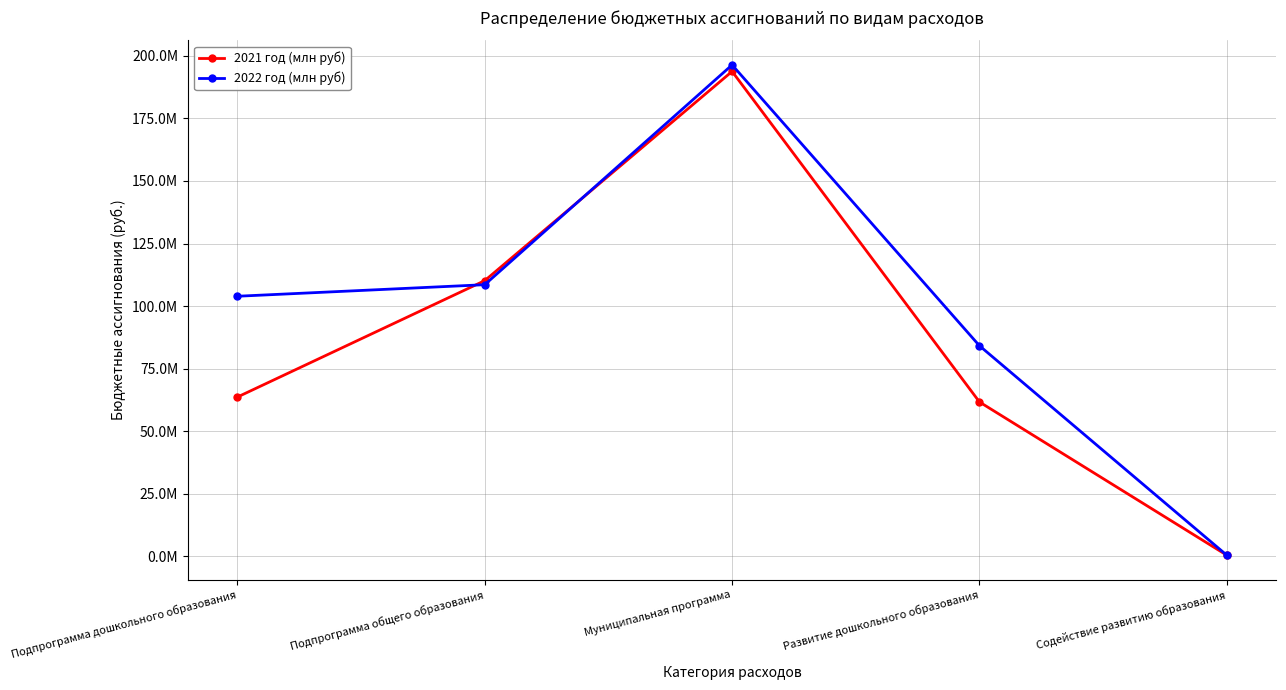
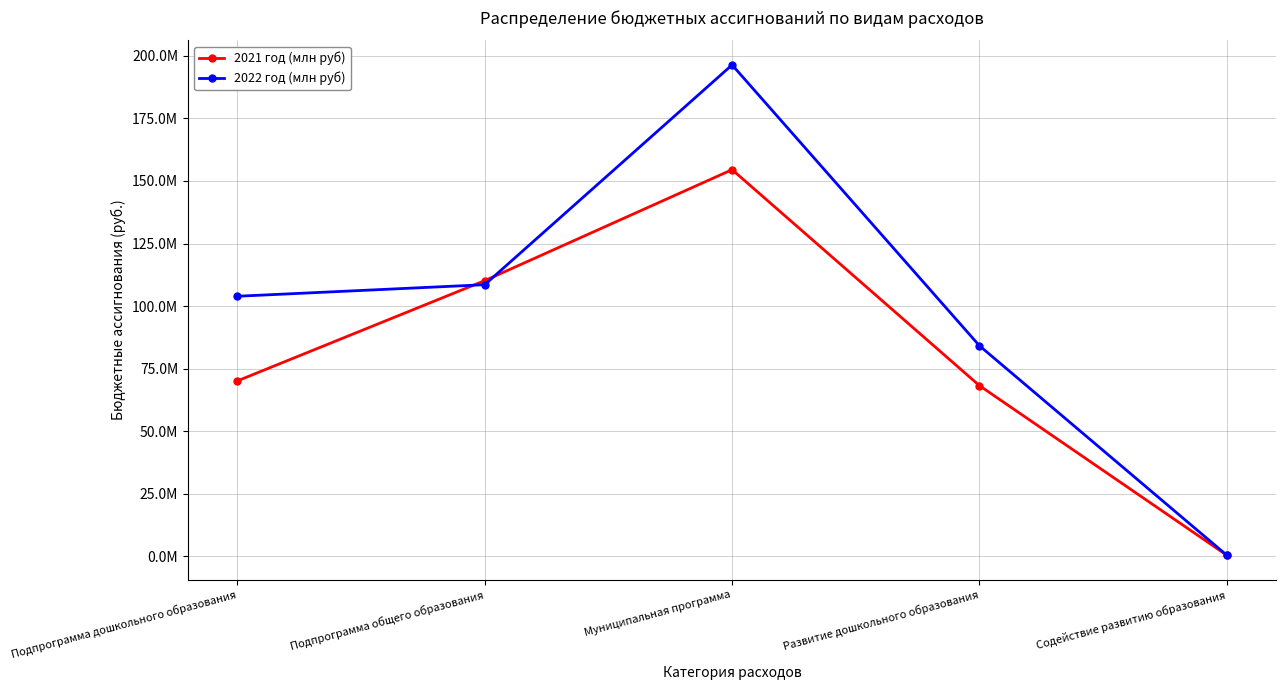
2021 год (млн руб), Подпрограмма дошкольного образования: 64000000 -> 70000000
2021 год (млн руб), Муниципальная программа: 194000000 -> 155000000
2021 год (млн руб), Развитие дошкольного образования: 62000000 -> 68000000
